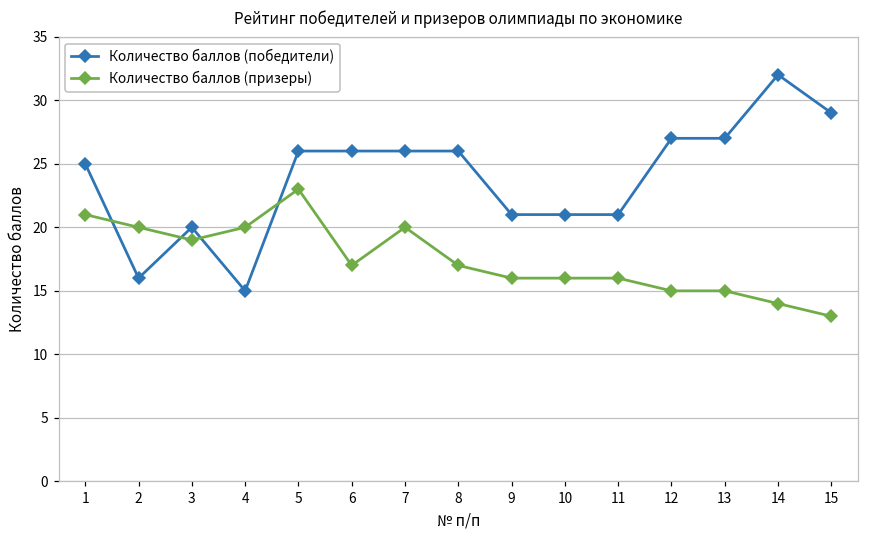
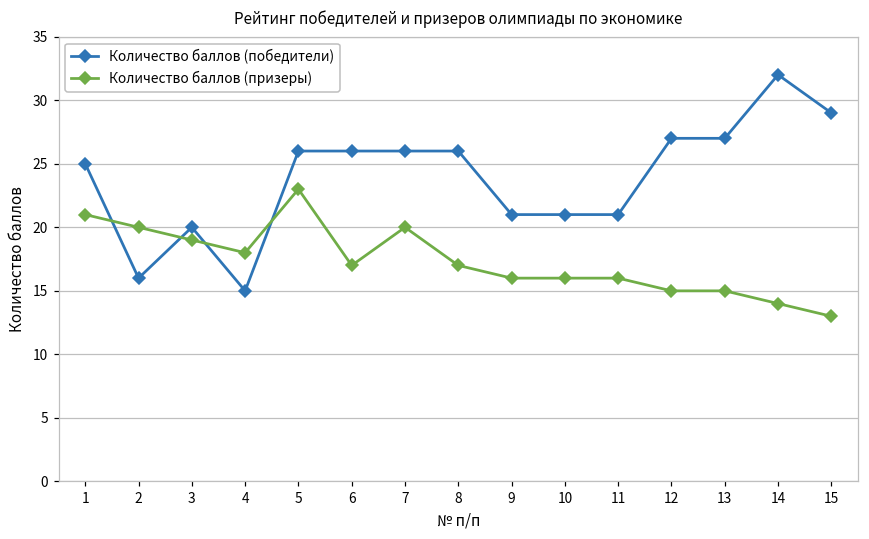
Количество баллов (призеры), 4: 20 -> 18
